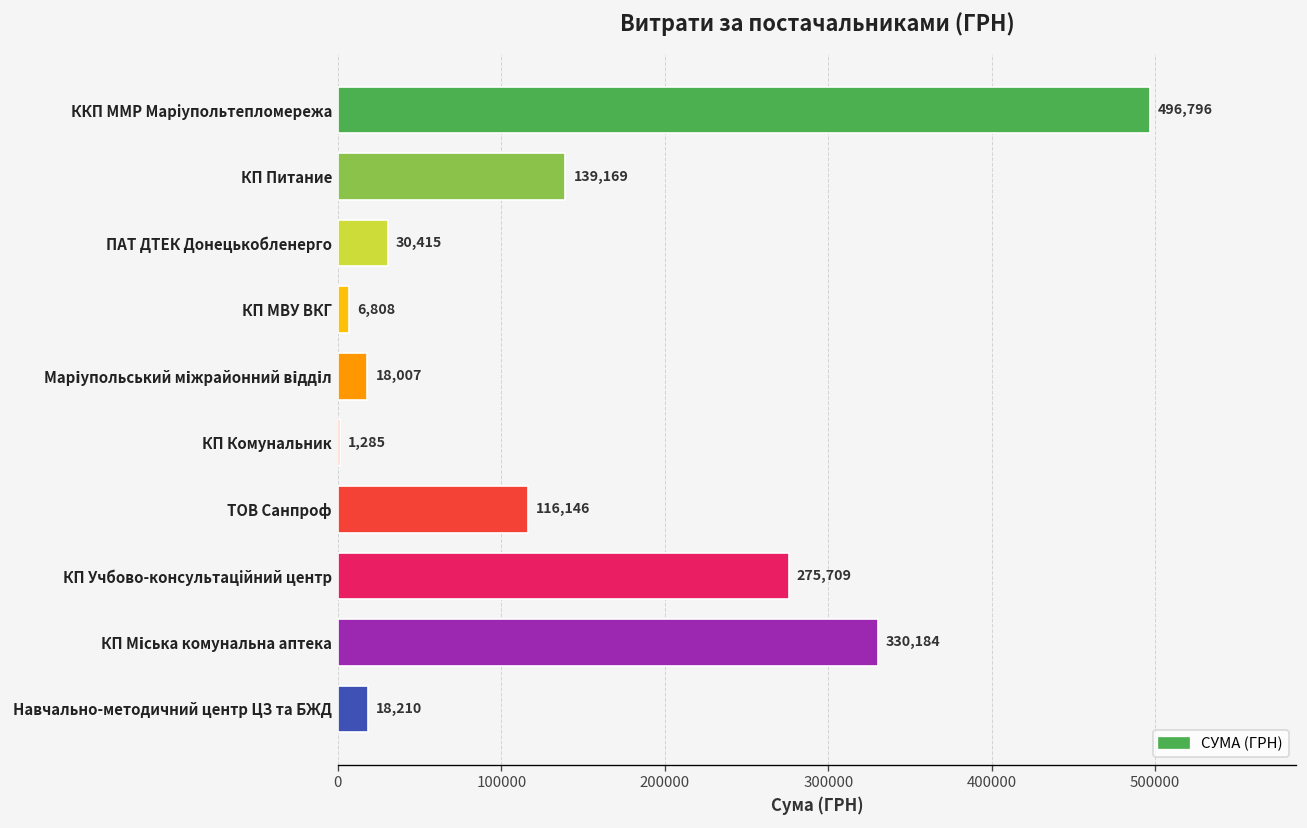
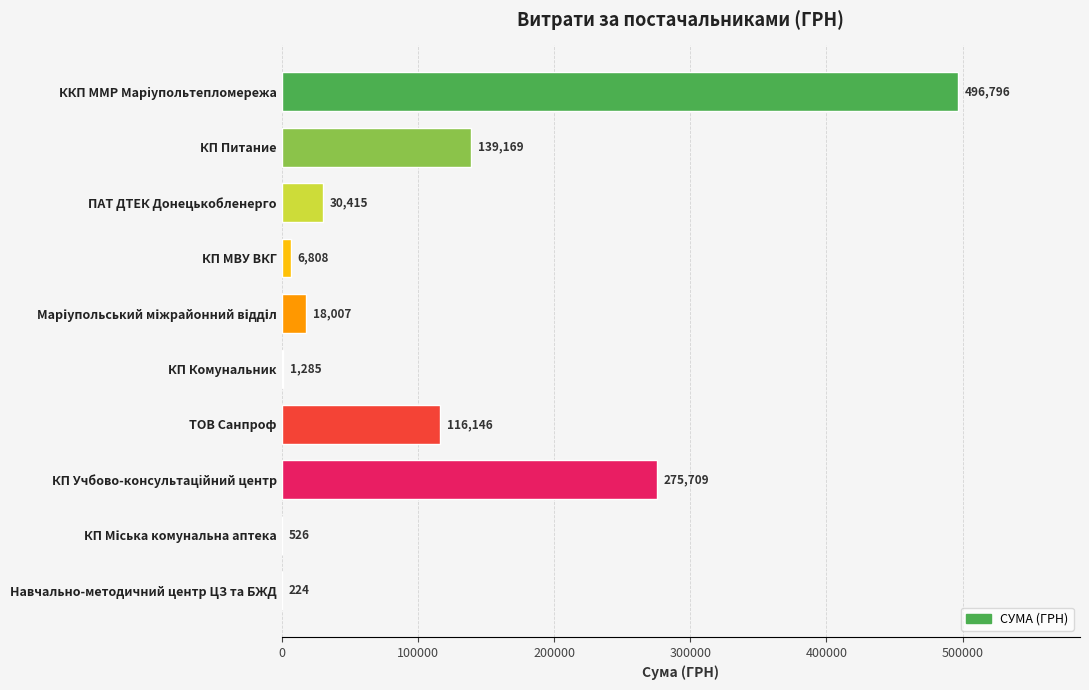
КП Міська комунальна аптека: 330,184 -> 526
Навчально-методичний центр ЦЗ та БЖД: 18,210 -> 224
